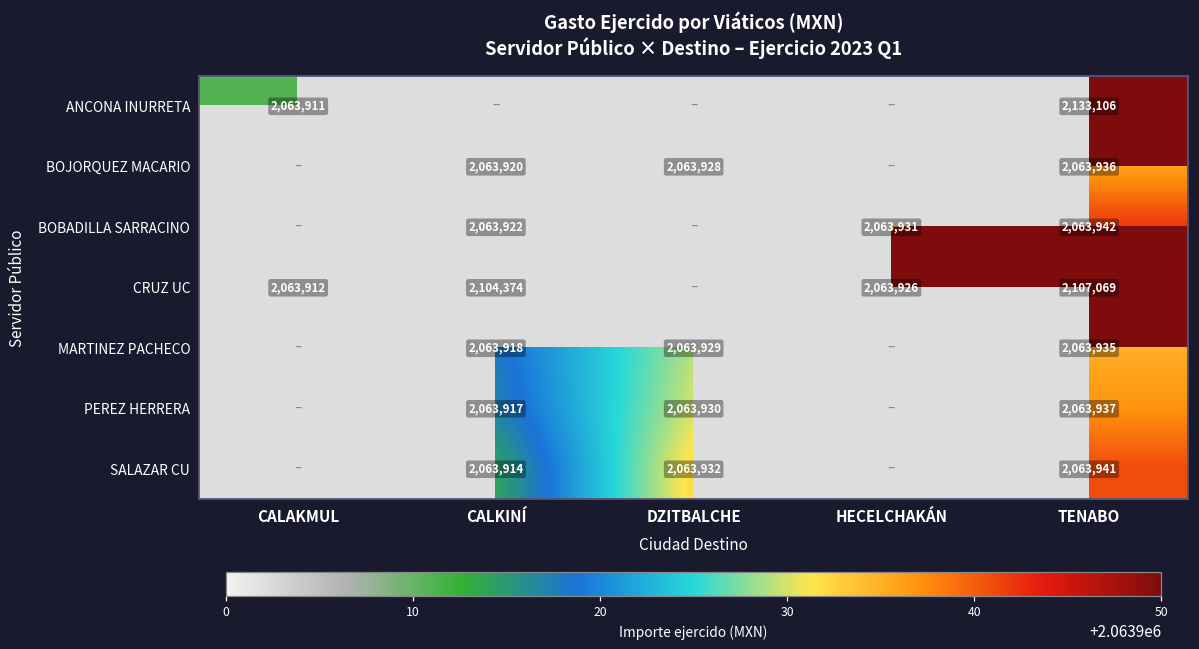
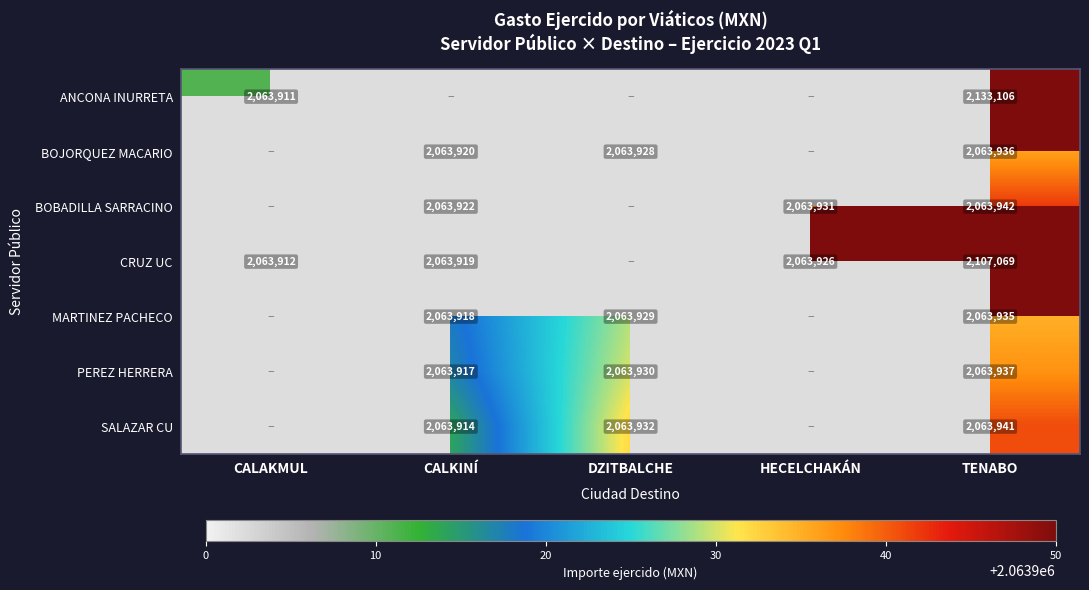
CRUZ UC, CALKINÍ: 2,104,374 -> 2,063,919
